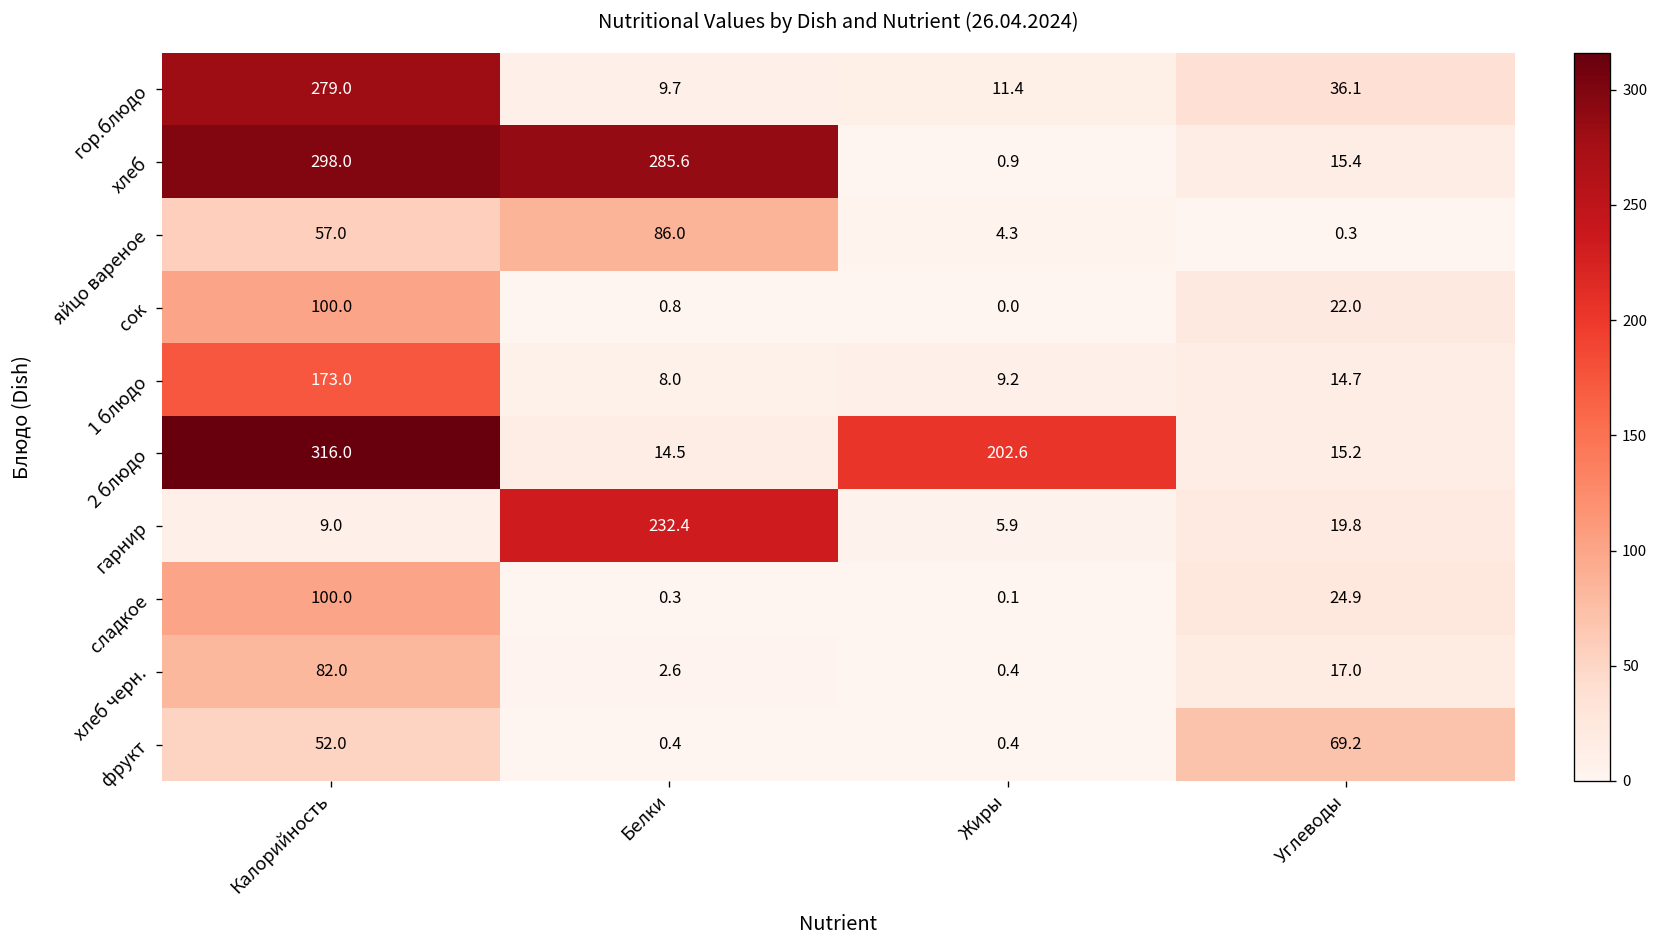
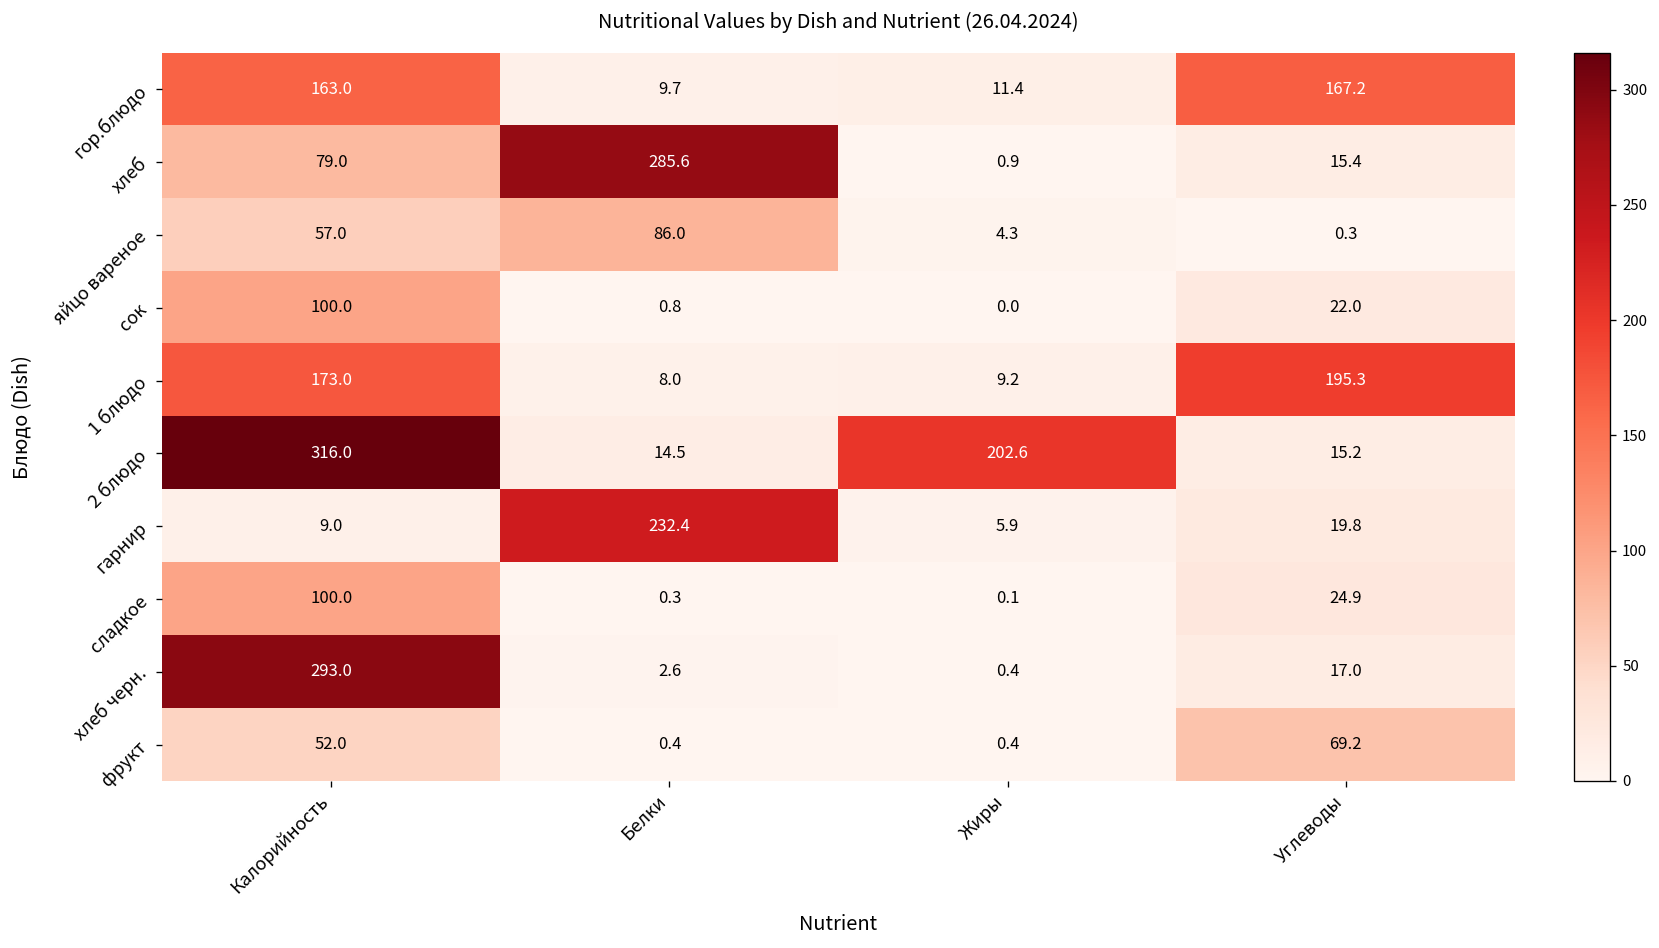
гор.блюдо, Калорийность: 279.0 -> 163.0
гор.блюдо, Углеводы: 36.1 -> 167.2
хлеб, Калорийность: 298.0 -> 79.0
1 блюдо, Углеводы: 14.7 -> 195.3
хлеб черн., Калорийность: 82.0 -> 293.0
